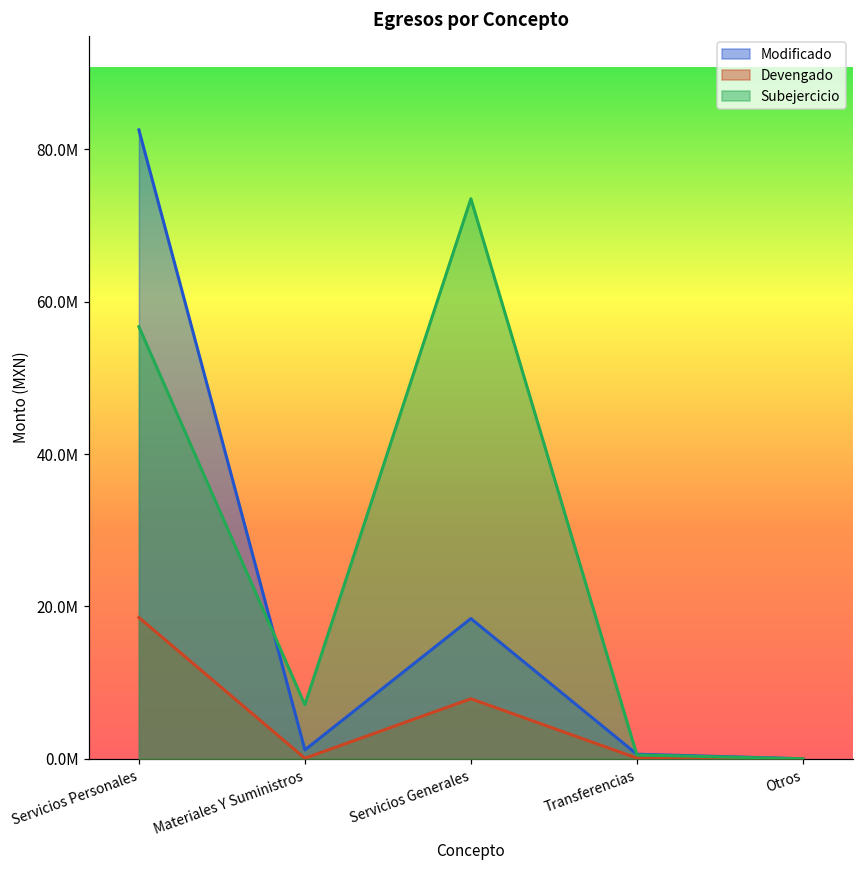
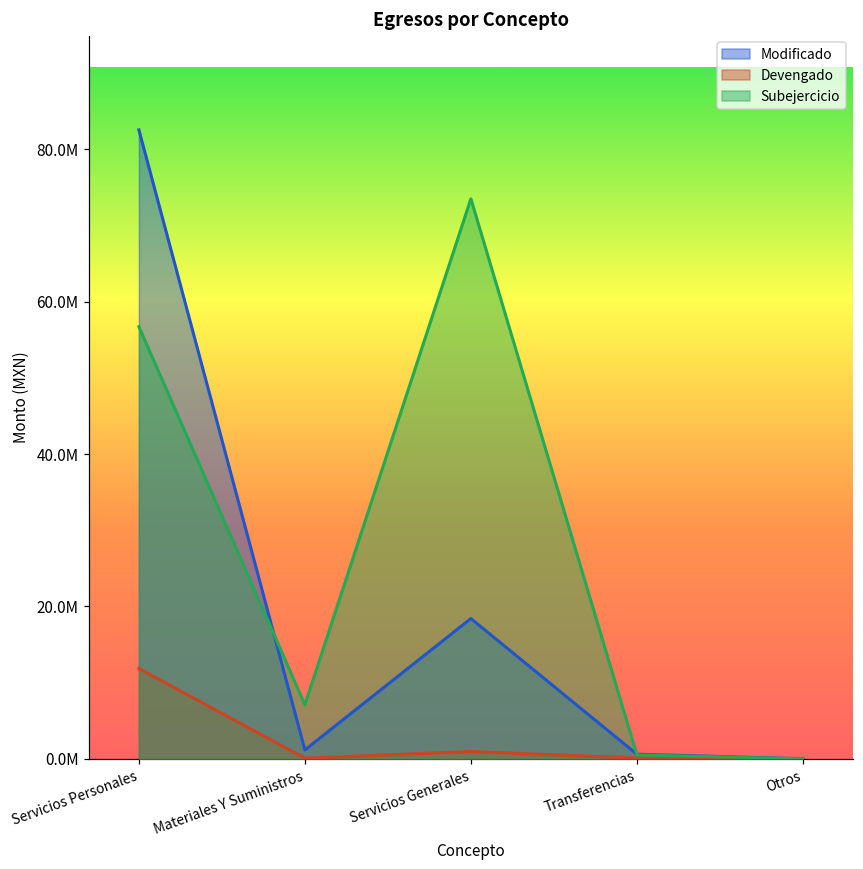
Devengado, Servicios Personales: 19000000 -> 12000000
Devengado, Servicios Generales: 8000000 -> 1000000
